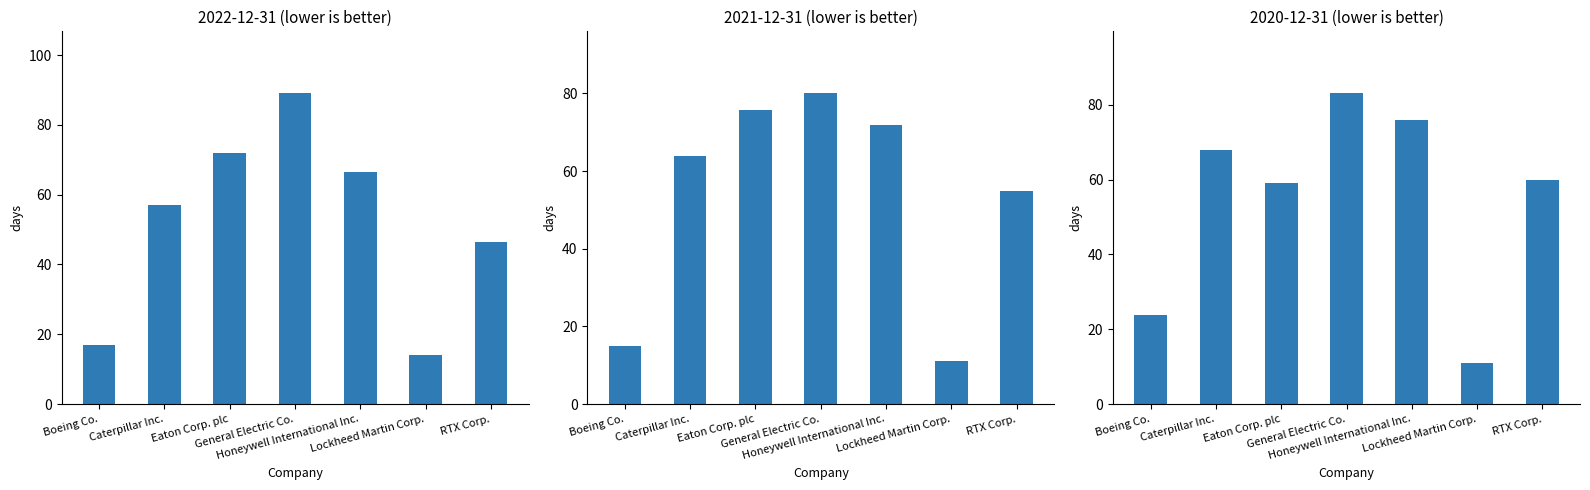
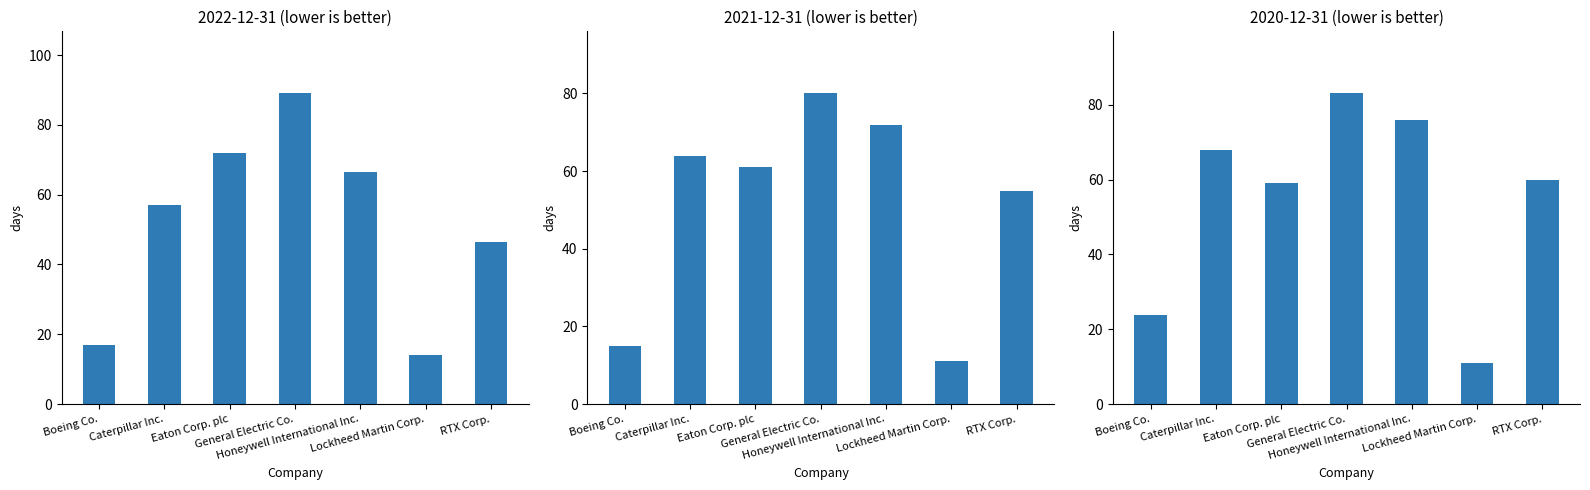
2021-12-31 (lower is better), Eaton Corp. plc: 76 -> 61
